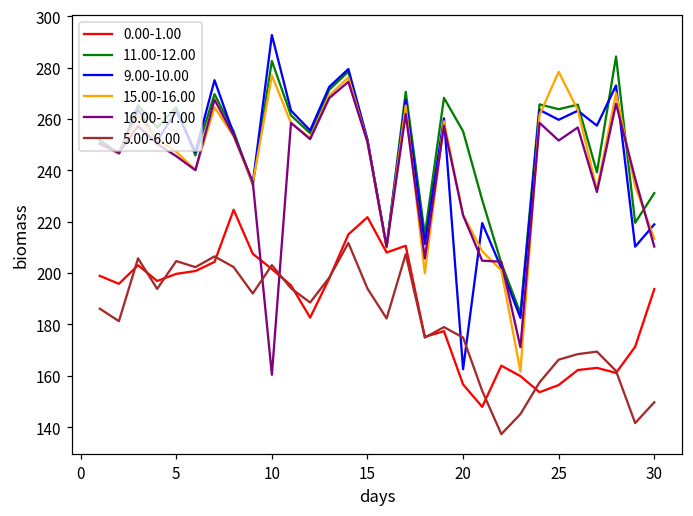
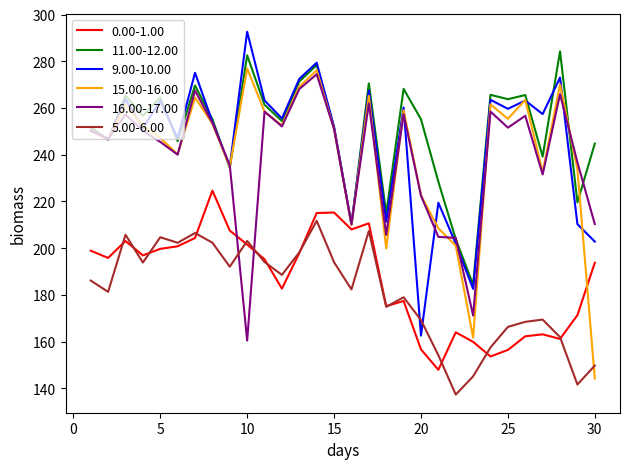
0.00-1.00, 15: 222 -> 215
5.00-6.00, 20: 175 -> 169
15.00-16.00, 25: 278 -> 255
11.00-12.00, 30: 231 -> 245
9.00-10.00, 30: 219 -> 203
15.00-16.00, 30: 213 -> 144
